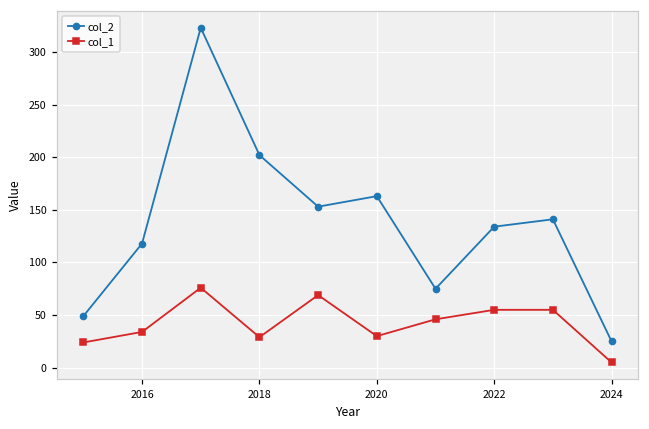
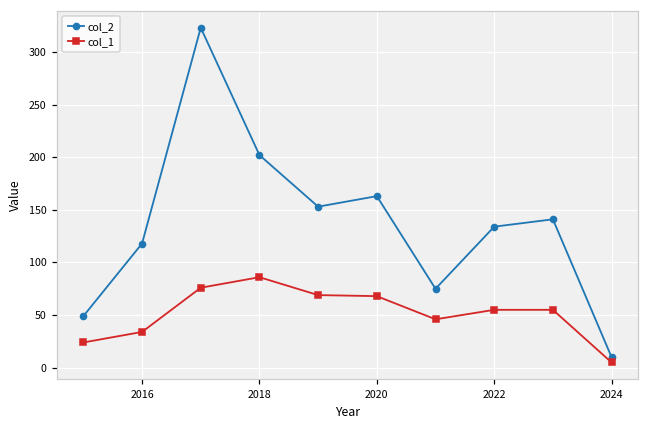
col_1, 2018: 30 -> 90
col_1, 2020: 30 -> 70
col_2, 2024: 30 -> 10
